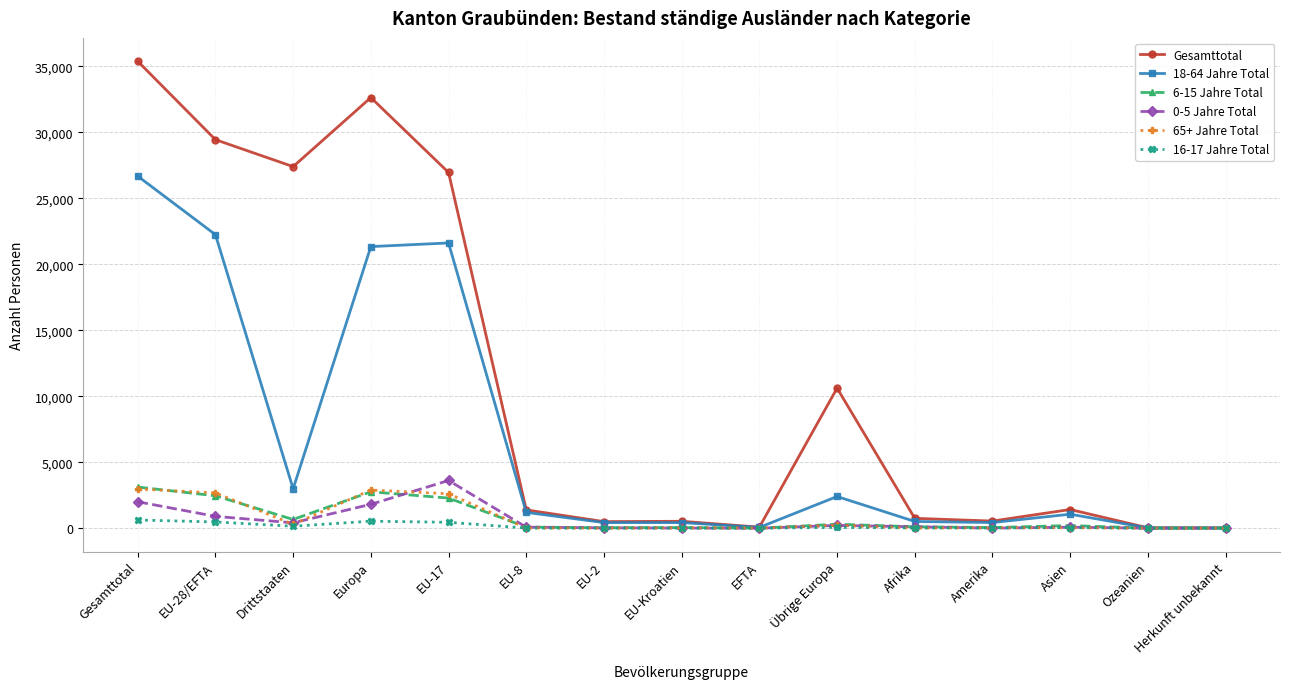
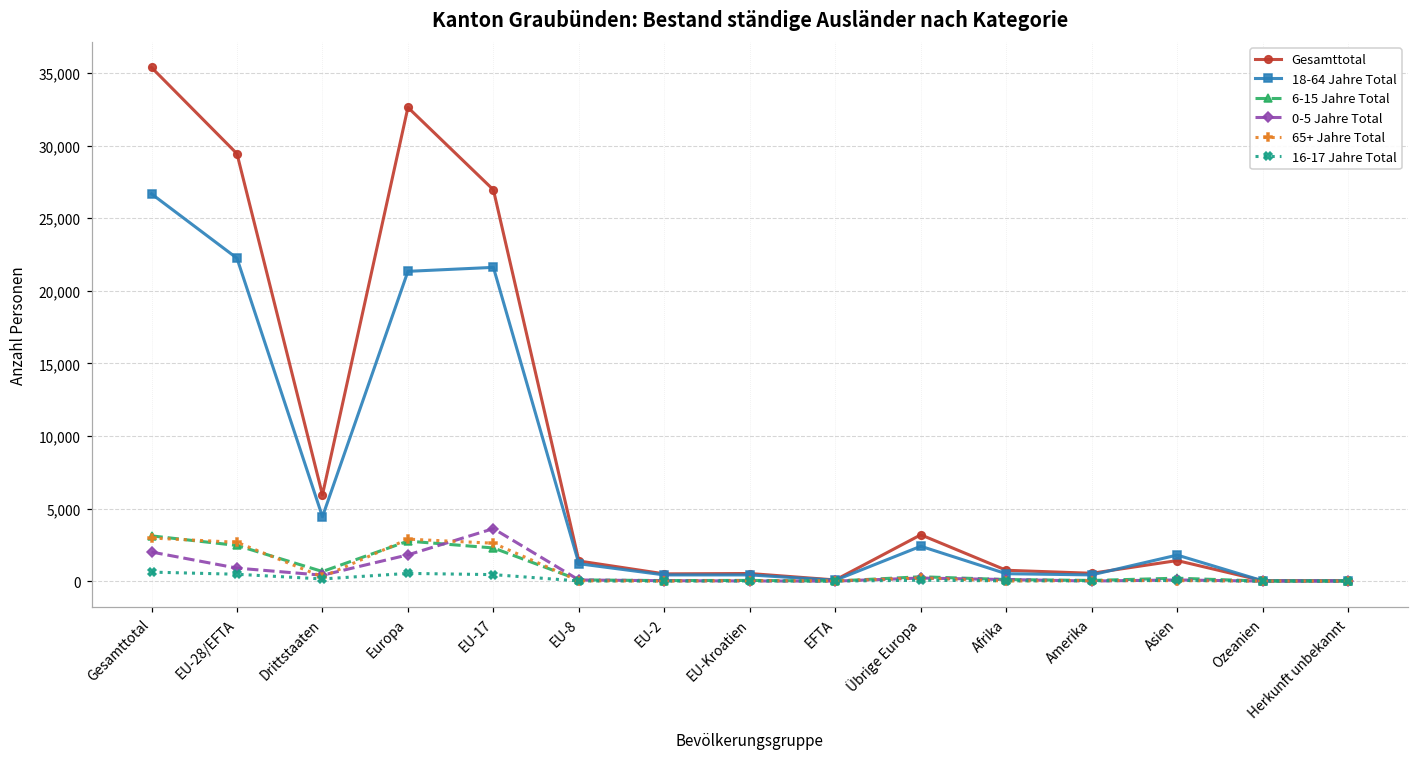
Gesamttotal, Drittstaaten: 27,400 -> 5,900
18-64 Jahre Total, Drittstaaten: 3,000 -> 4,400
Gesamttotal, Übrige Europa: 10,600 -> 3,200
18-64 Jahre Total, Asien: 1,100 -> 1,800
